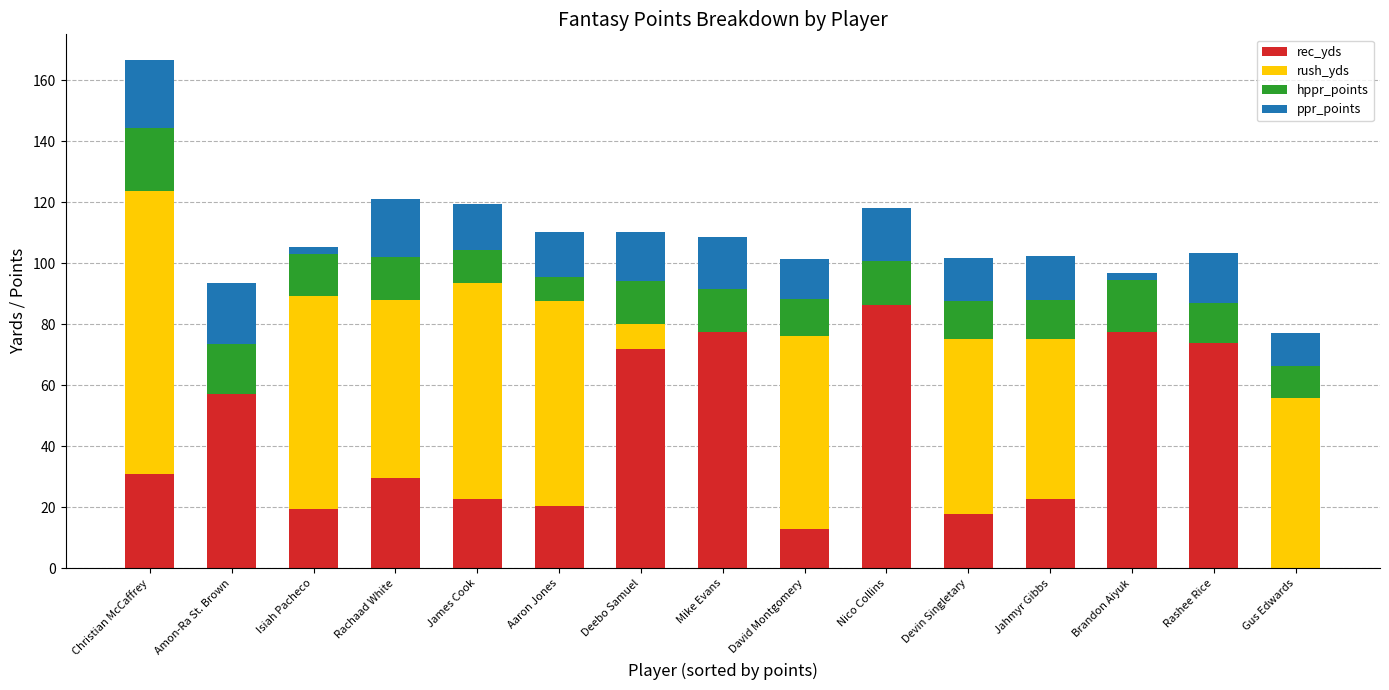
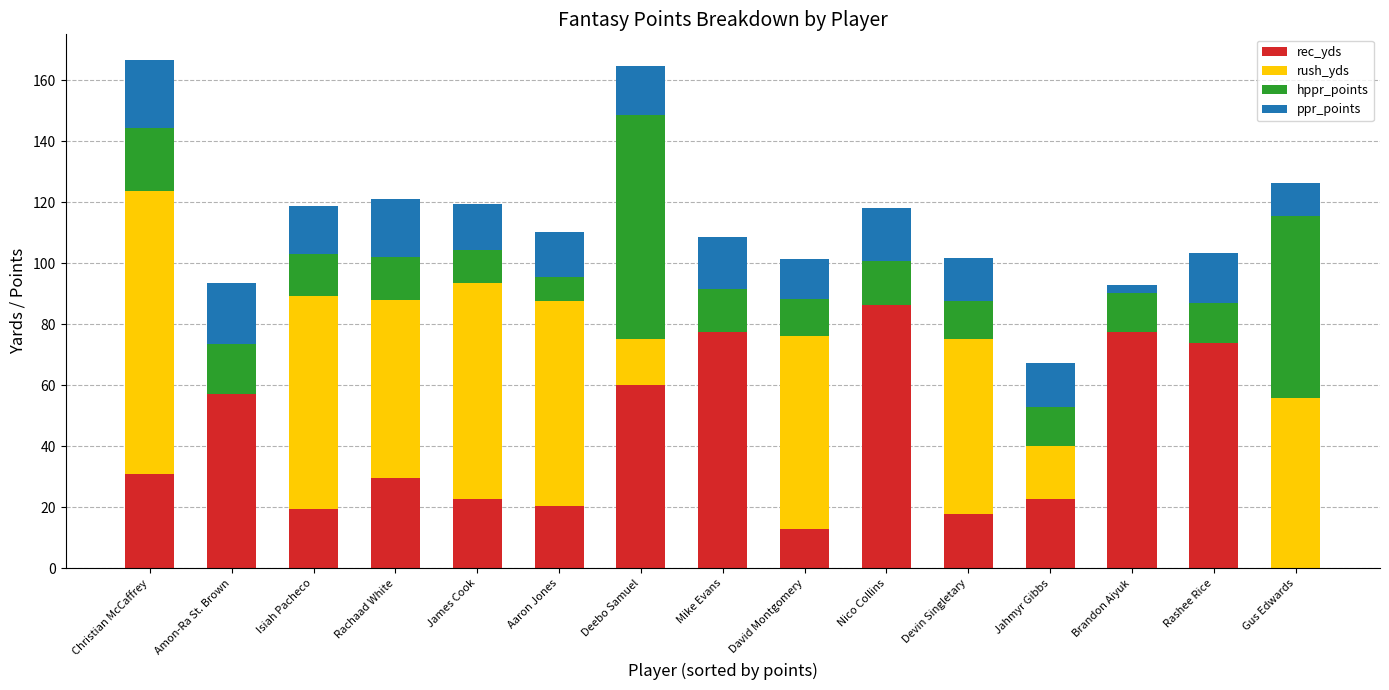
ppr_points, Isiah Pacheco: 2 -> 16
rec_yds, Deebo Samuel: 72 -> 60
rush_yds, Deebo Samuel: 8 -> 15
hppr_points, Deebo Samuel: 14 -> 73
rush_yds, Jahmyr Gibbs: 52 -> 17
hppr_points, Brandon Aiyuk: 17 -> 13
hppr_points, Gus Edwards: 10 -> 60
